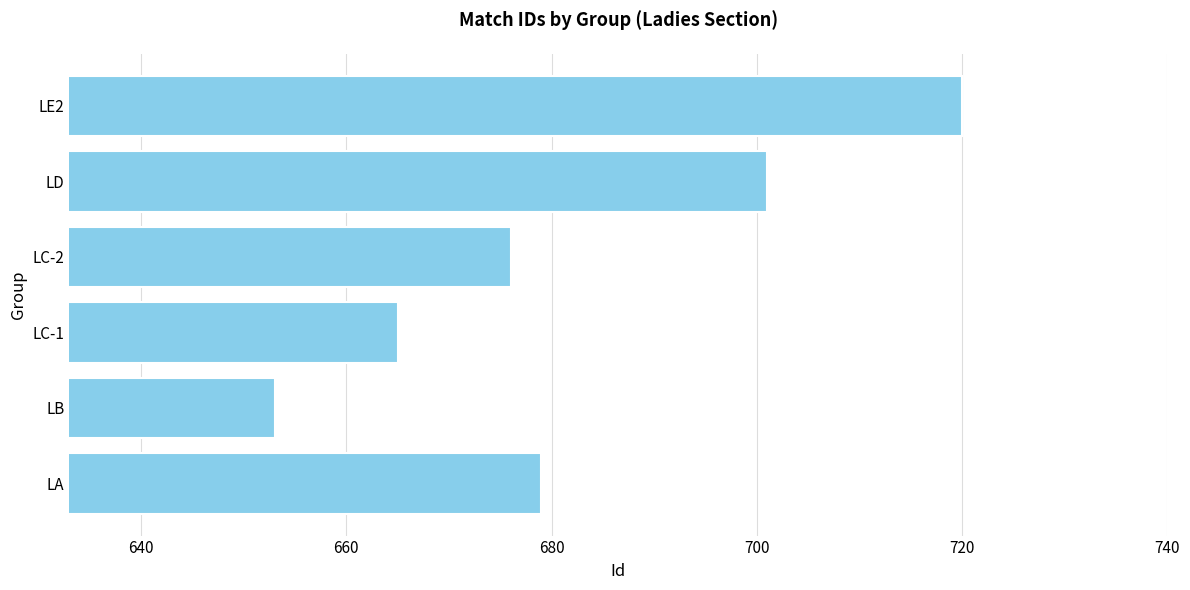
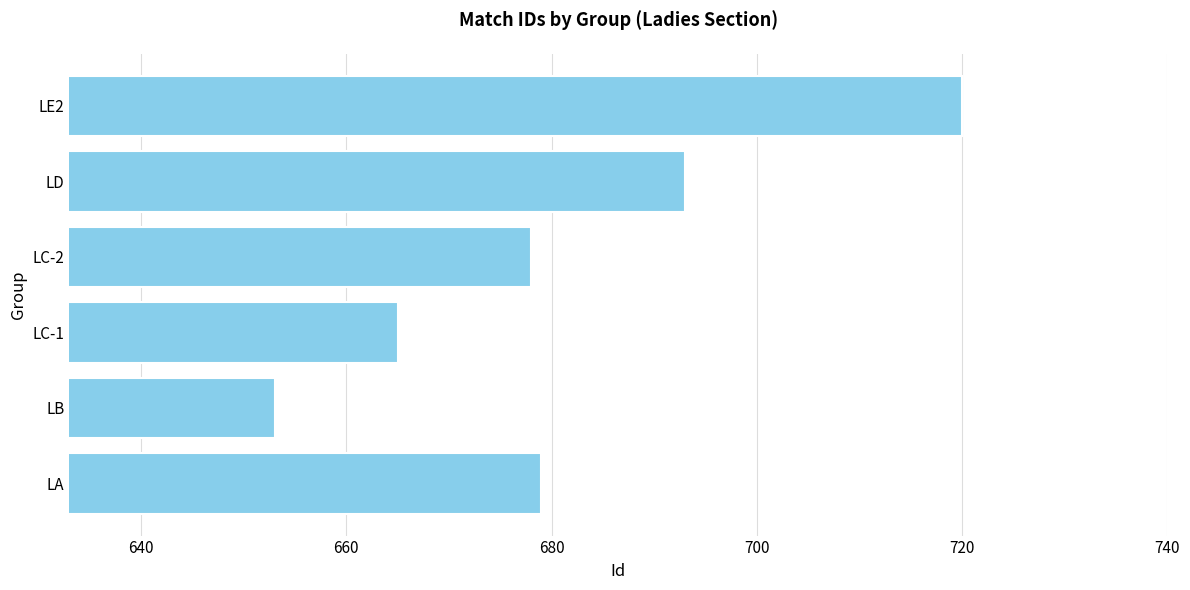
LD: 701 -> 693
LC-2: 676 -> 678
